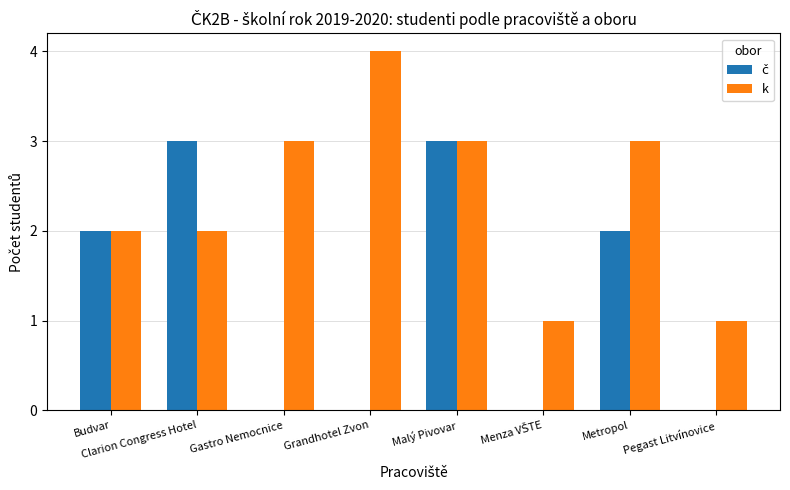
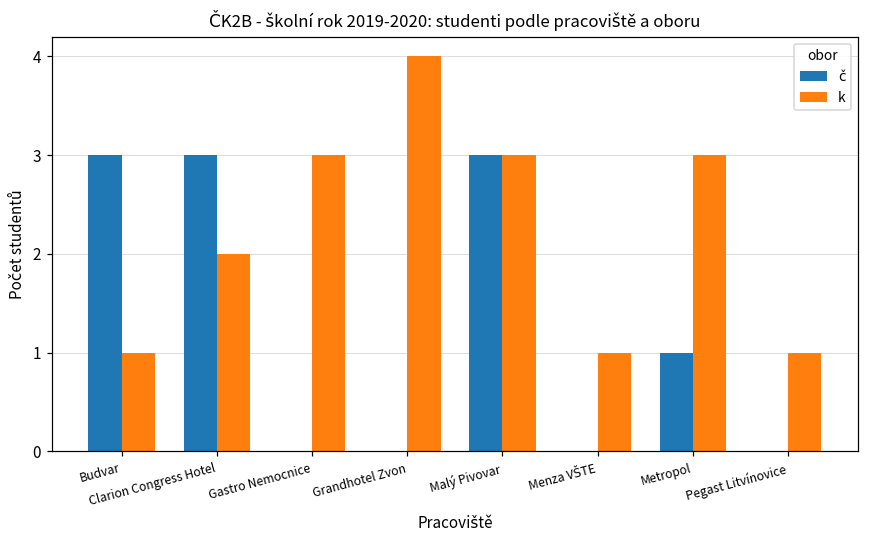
č, Budvar: 2 -> 3
k, Budvar: 2 -> 1
č, Metropol: 2 -> 1
